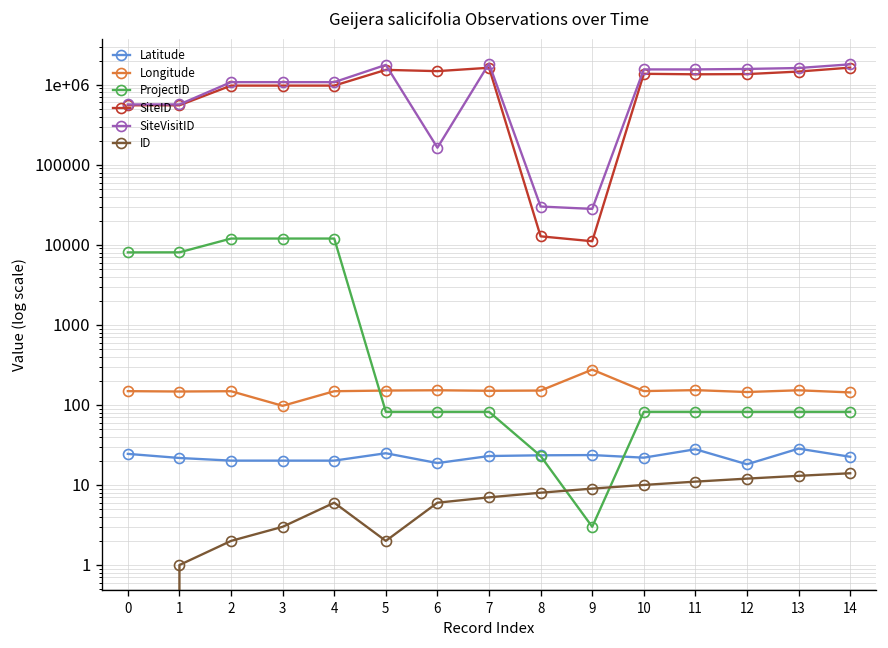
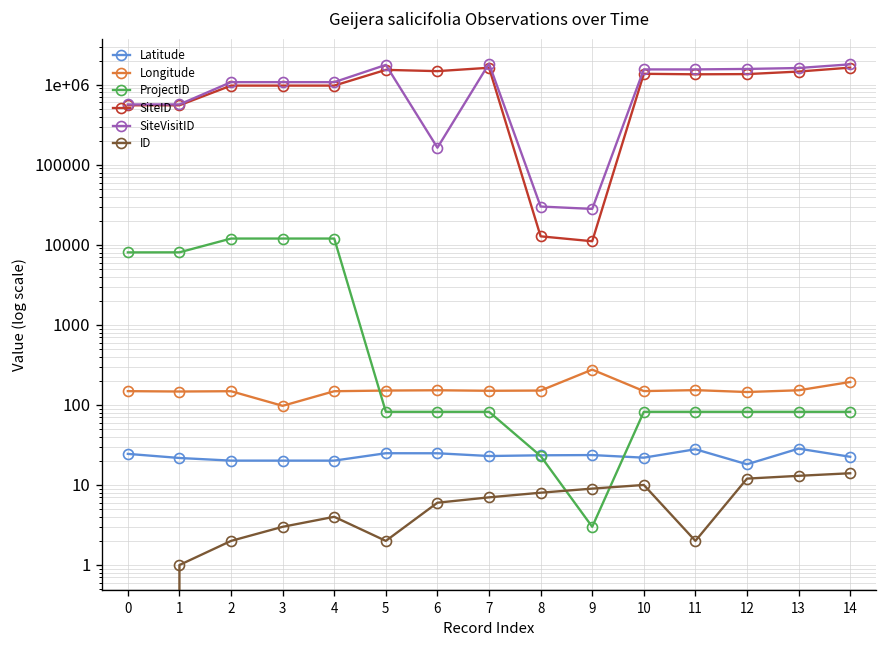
ID, 4: 6 -> 4
Latitude, 6: 19 -> 25
ID, 11: 11 -> 2
Longitude, 14: 140 -> 190
